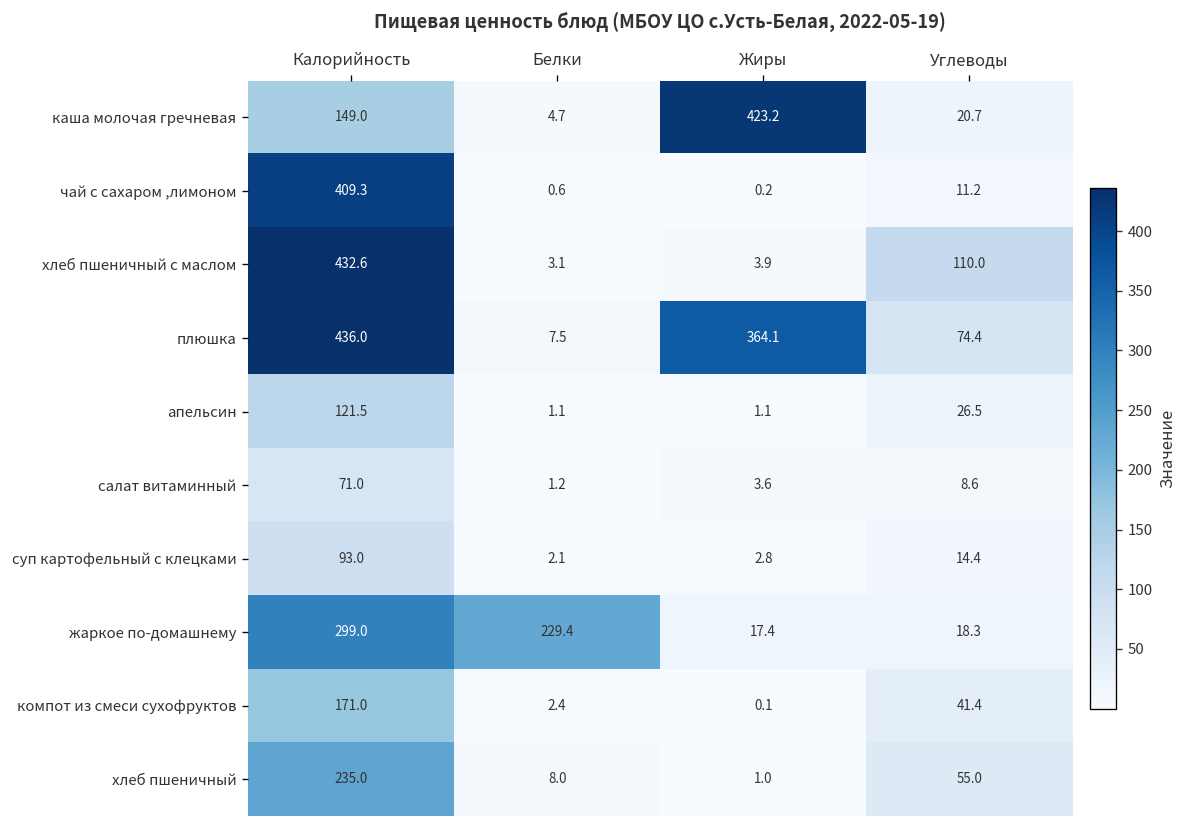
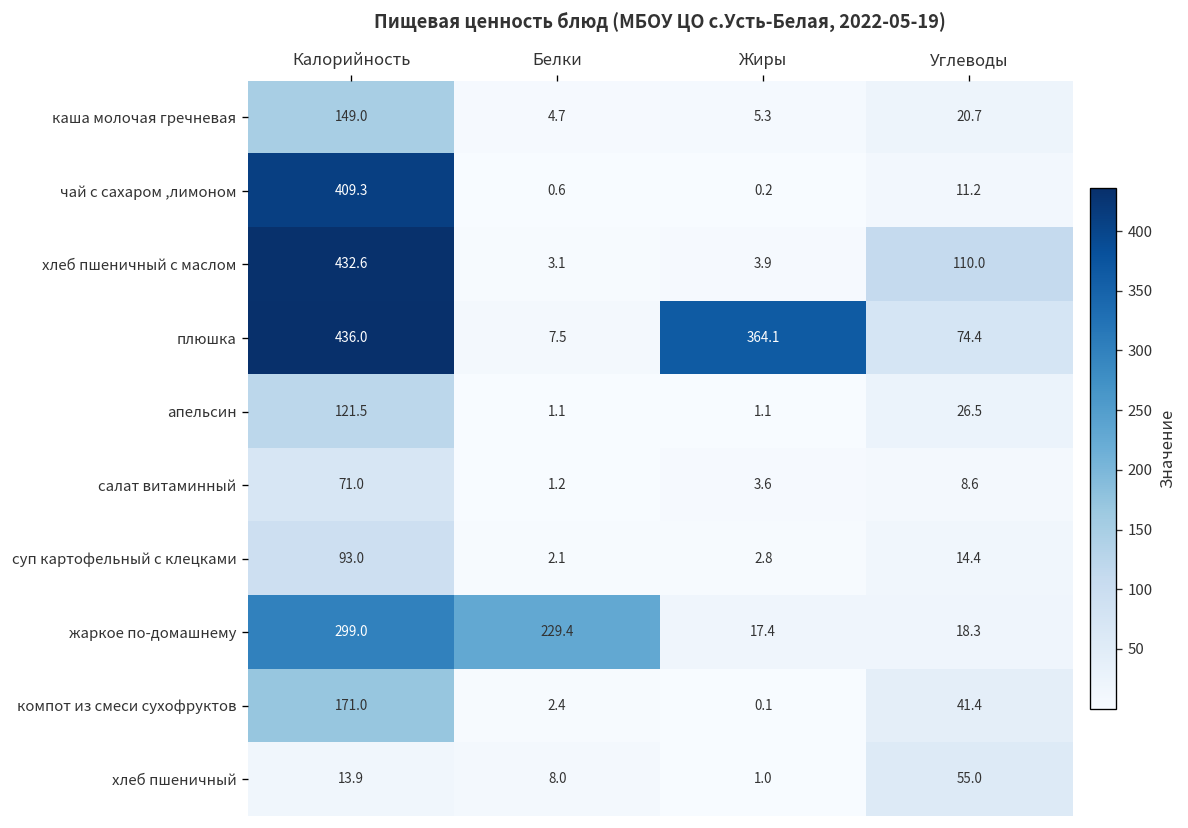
каша молочая гречневая, Жиры: 423.2 -> 5.3
хлеб пшеничный, Калорийность: 235.0 -> 13.9
